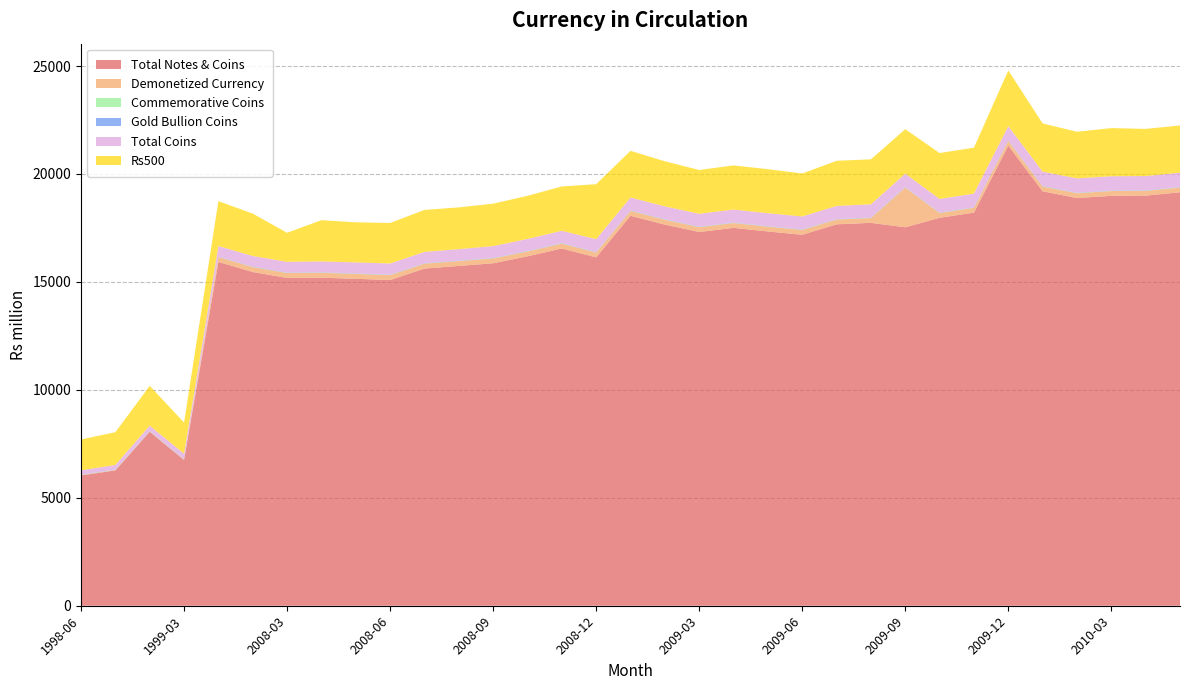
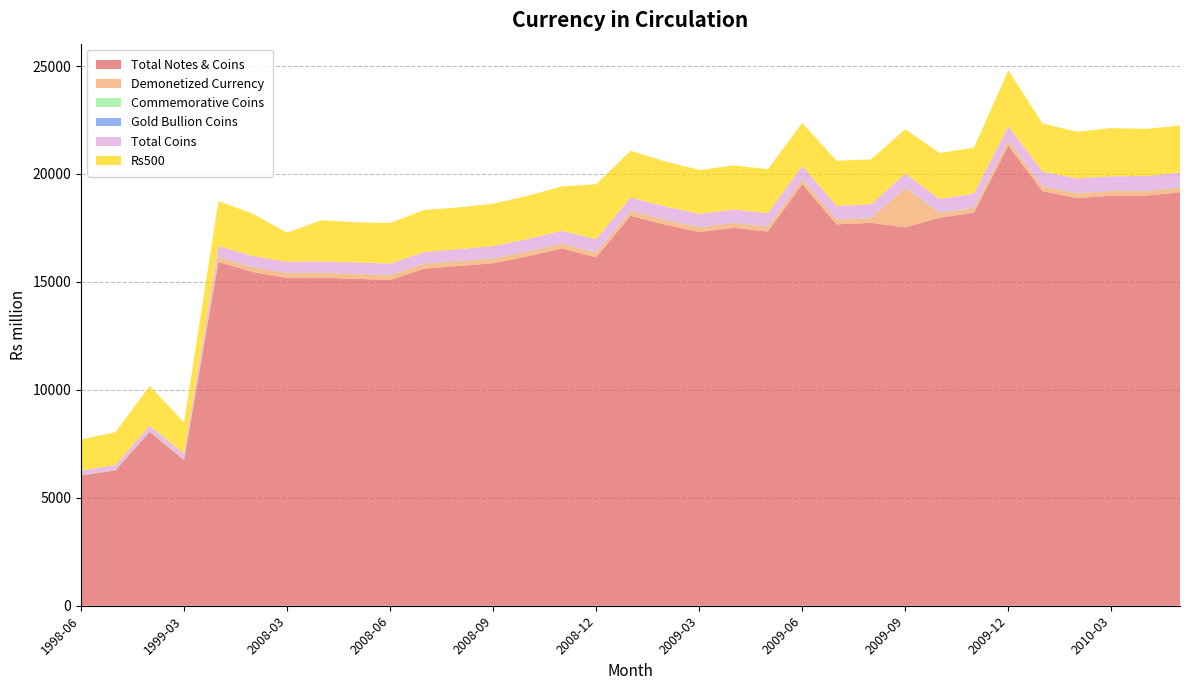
Total Notes & Coins, 2009-06: 17200 -> 19500
